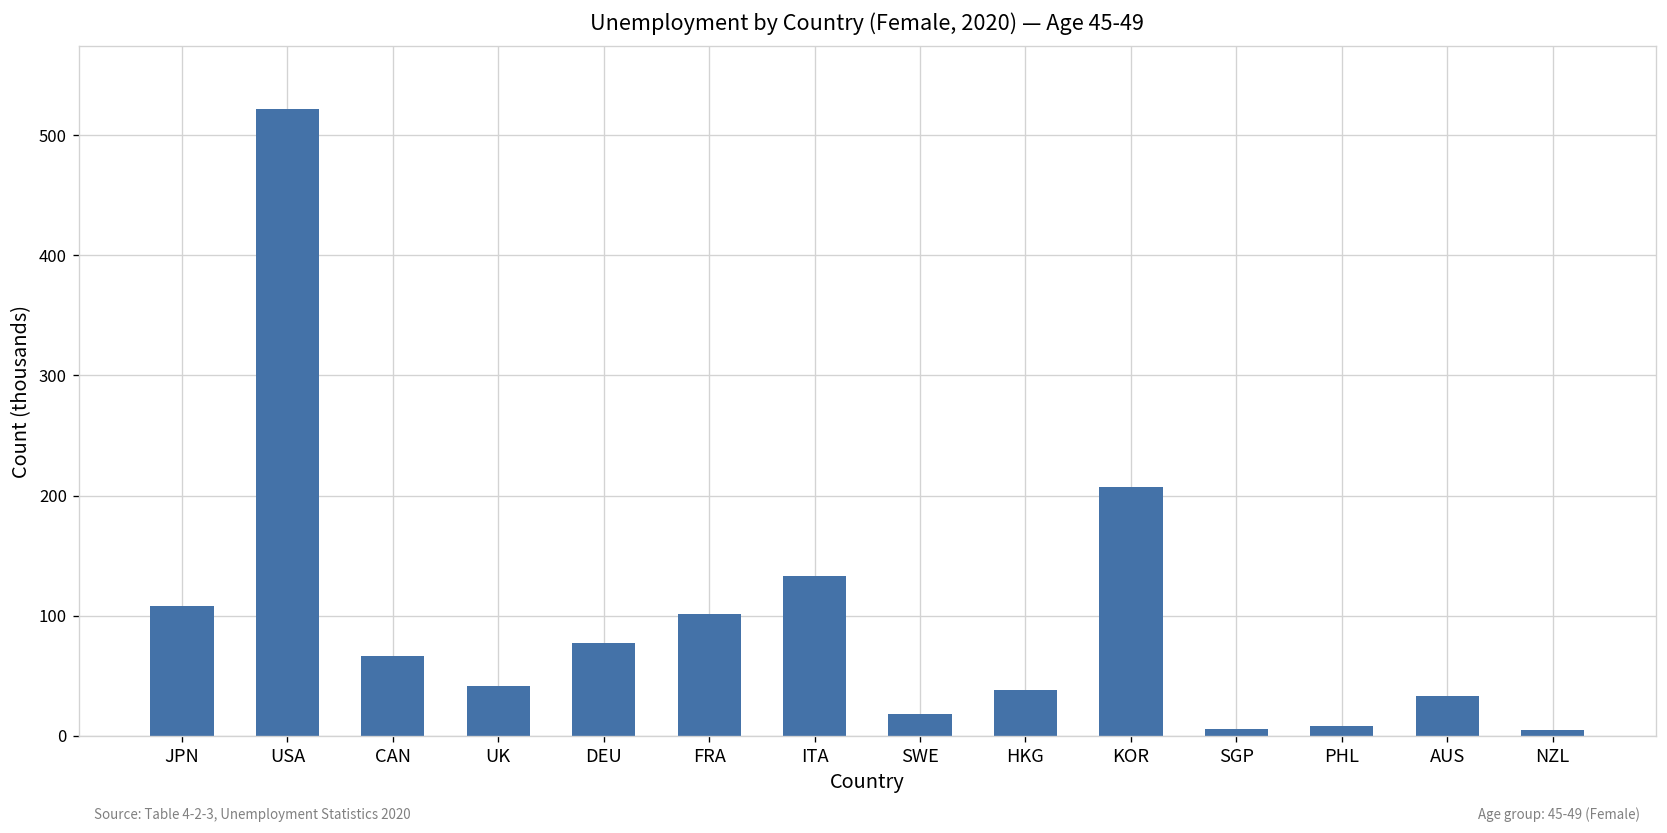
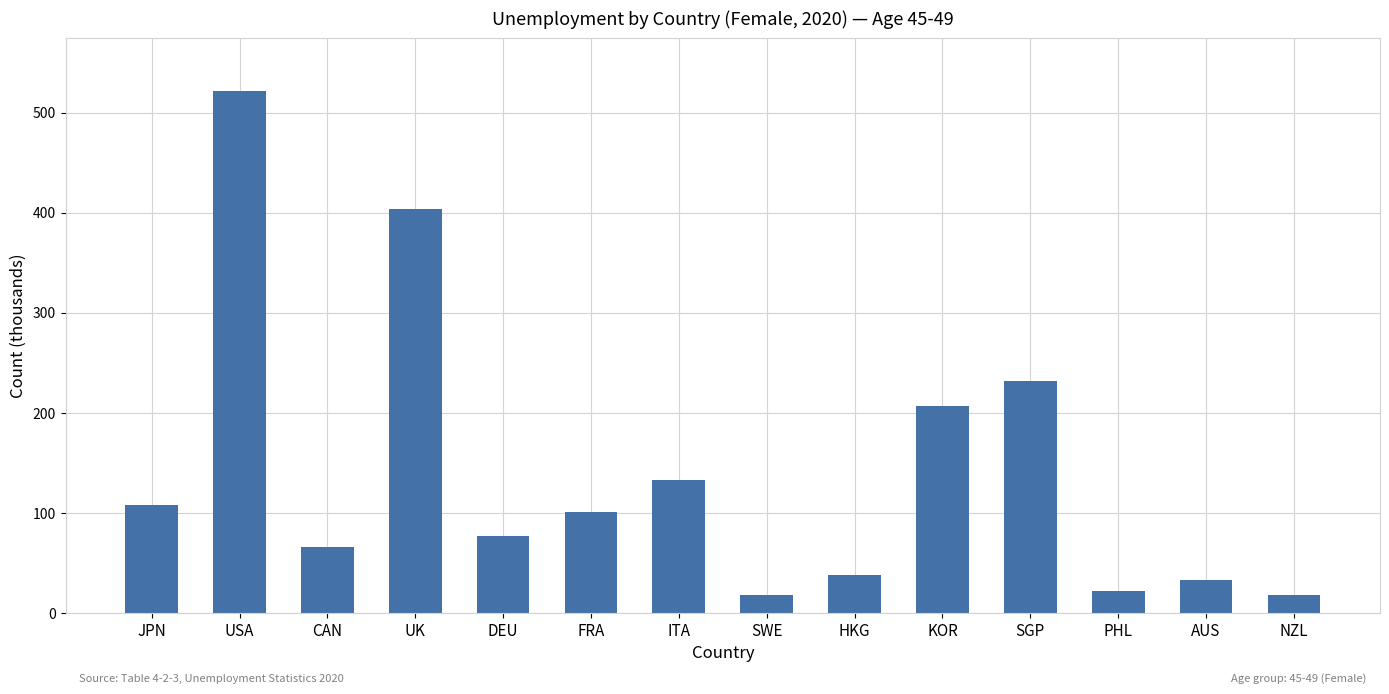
UK: 41 -> 404
SGP: 6 -> 232
PHL: 8 -> 22
NZL: 5 -> 18
